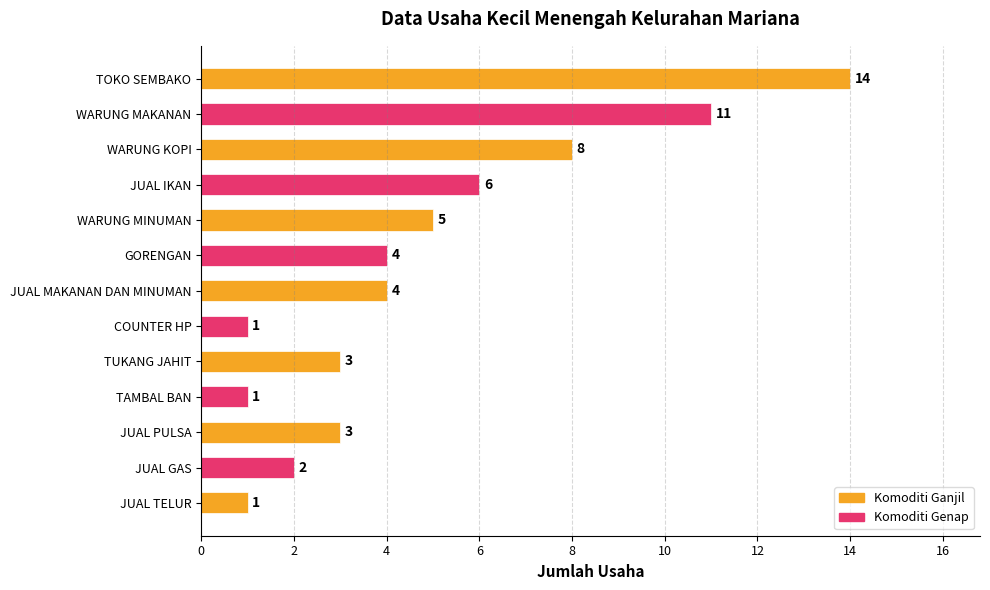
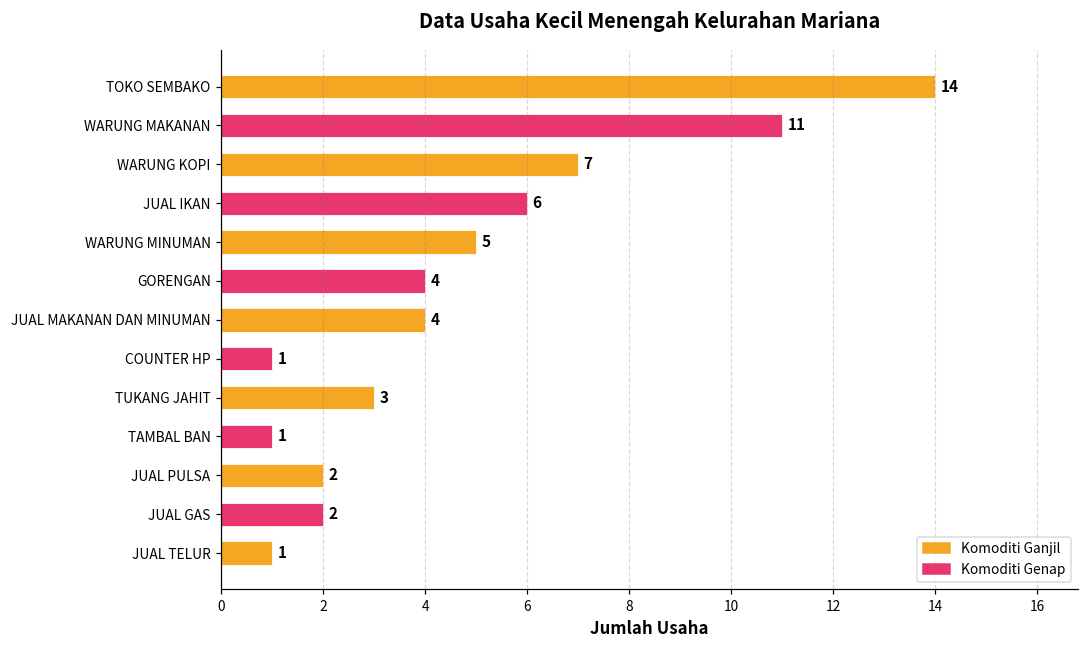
WARUNG KOPI: 8 -> 7
JUAL PULSA: 3 -> 2
